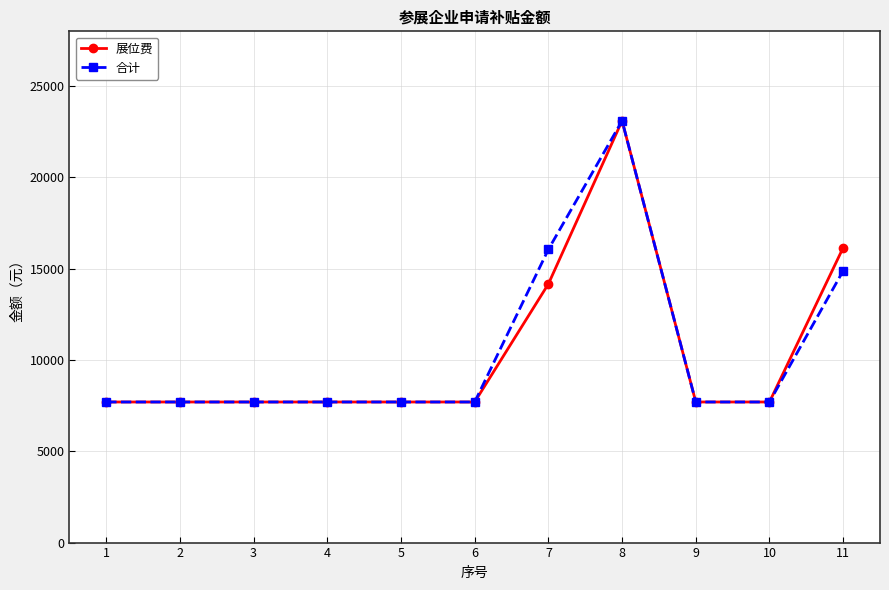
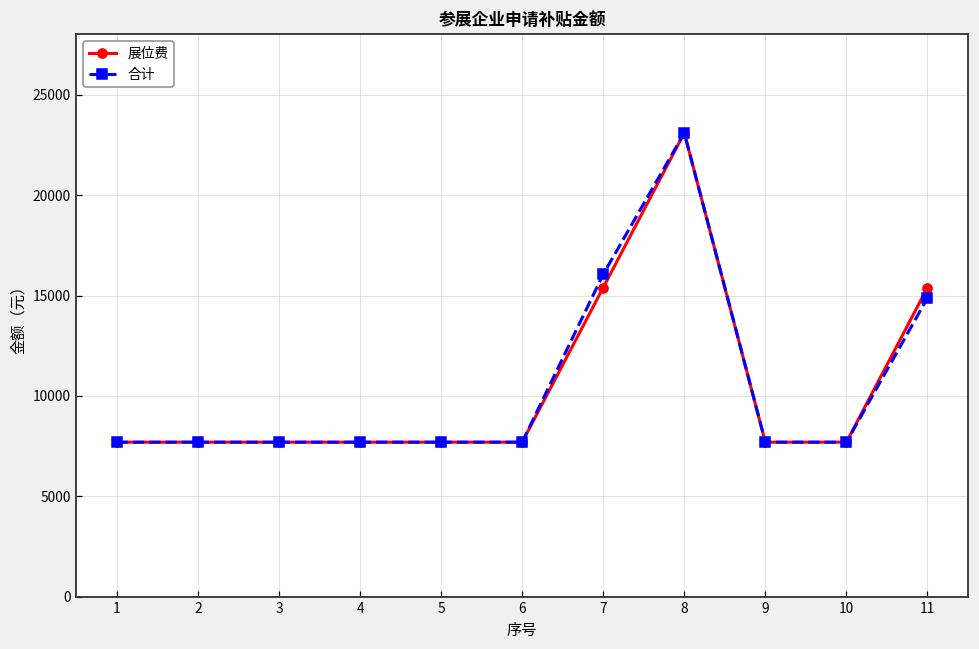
展位费, 7: 14200 -> 15400
展位费, 11: 16200 -> 15400
